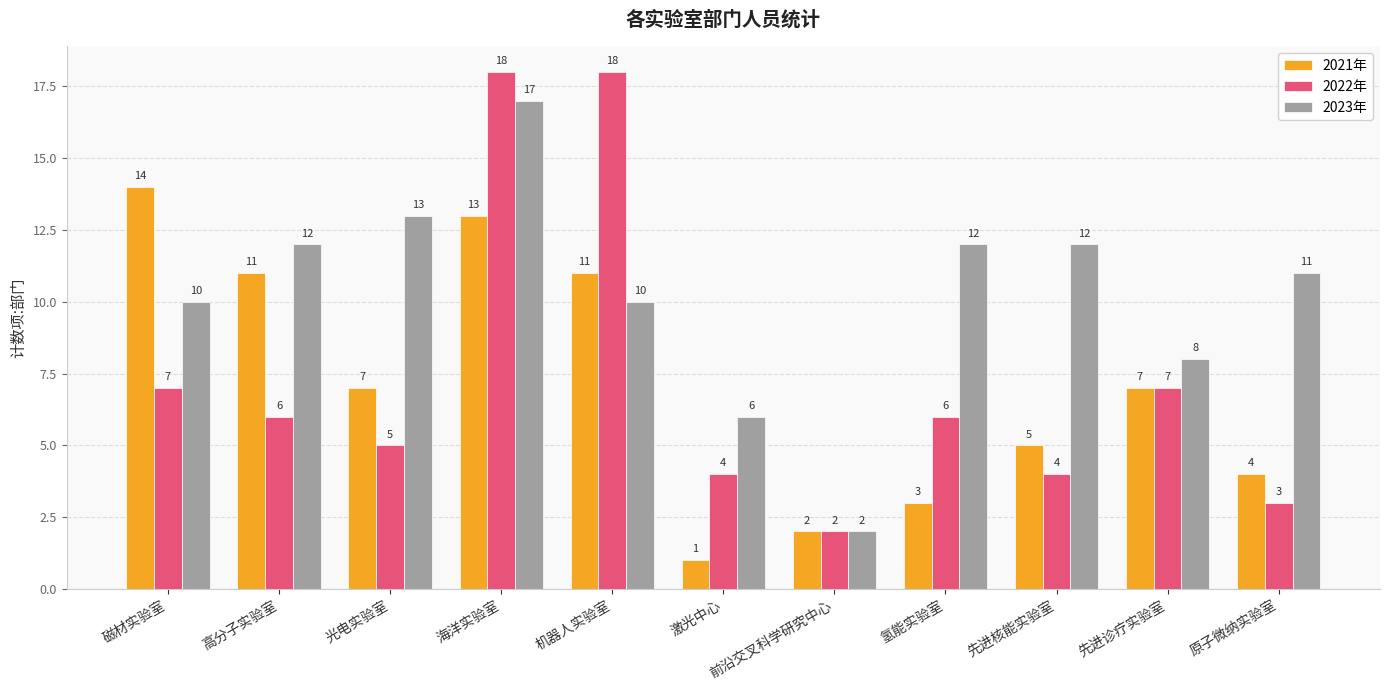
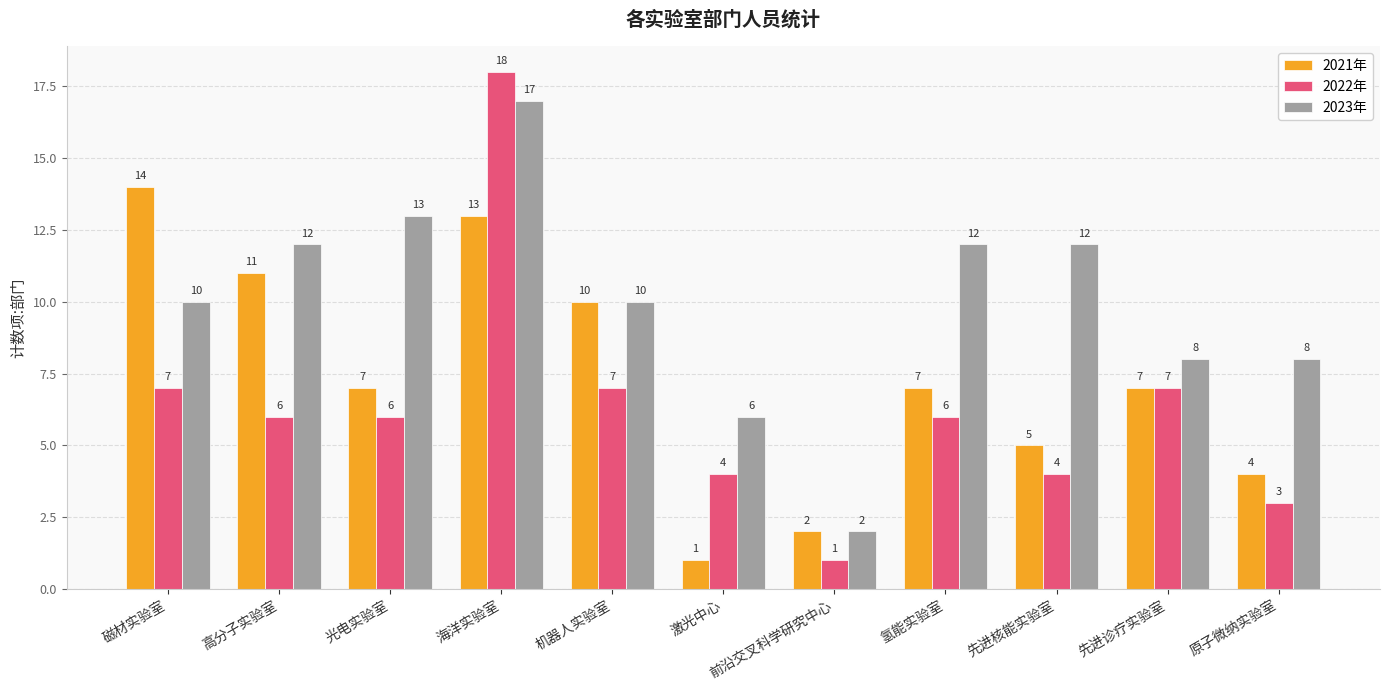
2022年, 光电实验室: 5 -> 6
2021年, 机器人实验室: 11 -> 10
2022年, 机器人实验室: 18 -> 7
2022年, 前沿交叉科学研究中心: 2 -> 1
2021年, 氢能实验室: 3 -> 7
2023年, 原子微纳实验室: 11 -> 8
